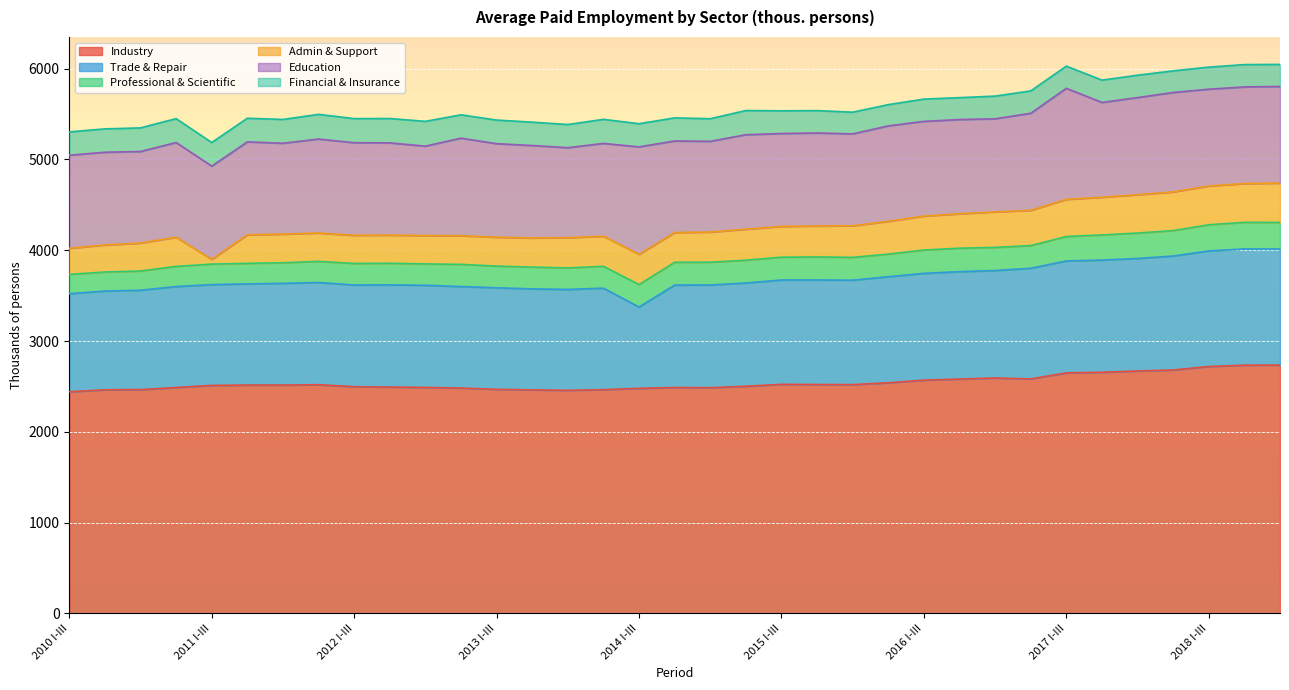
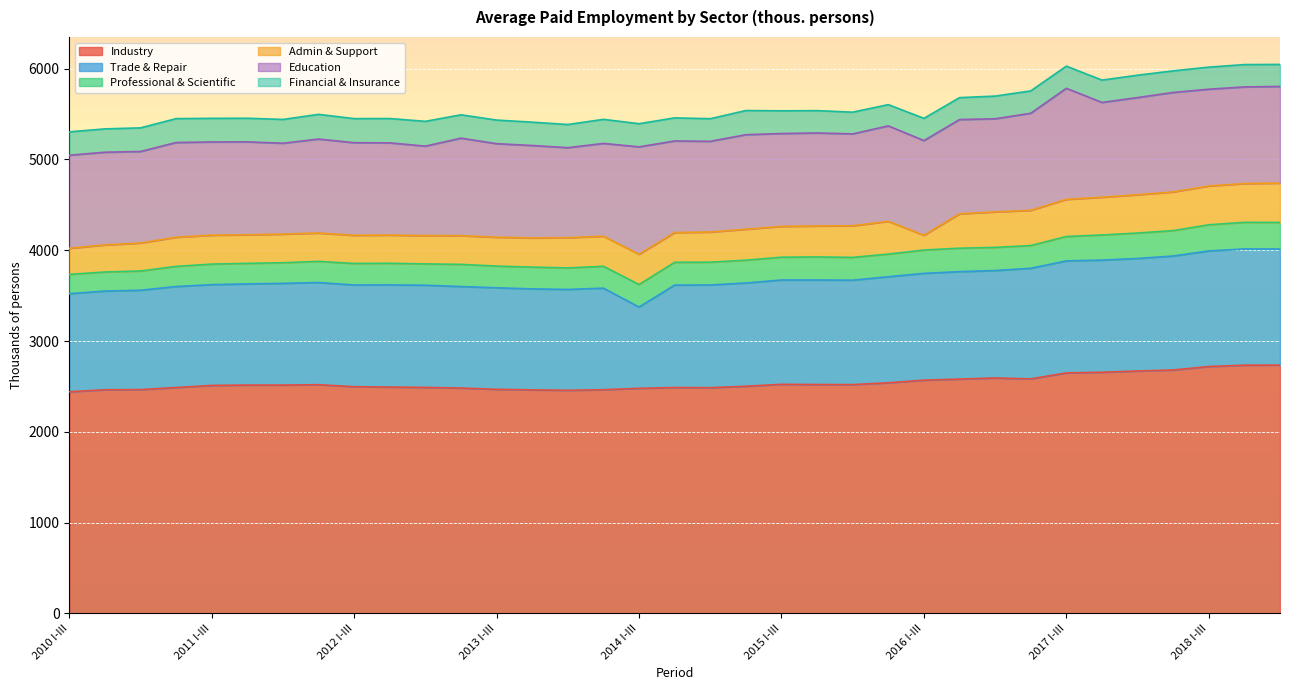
Admin & Support, 2011 I-III: 100 -> 300
Admin & Support, 2016 I-III: 400 -> 200
